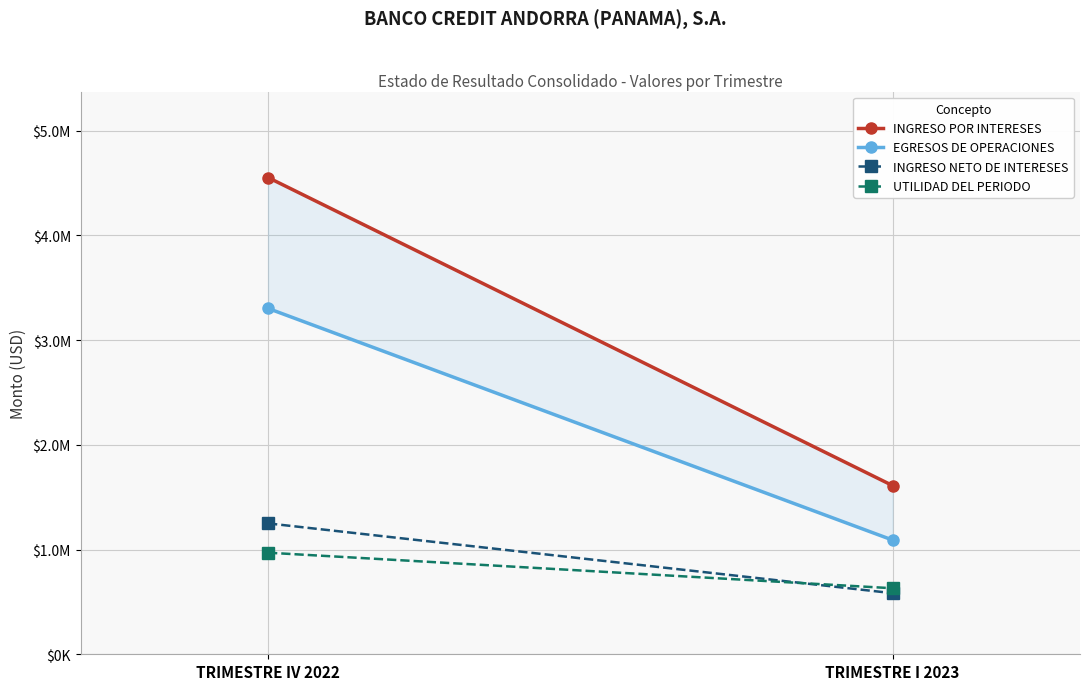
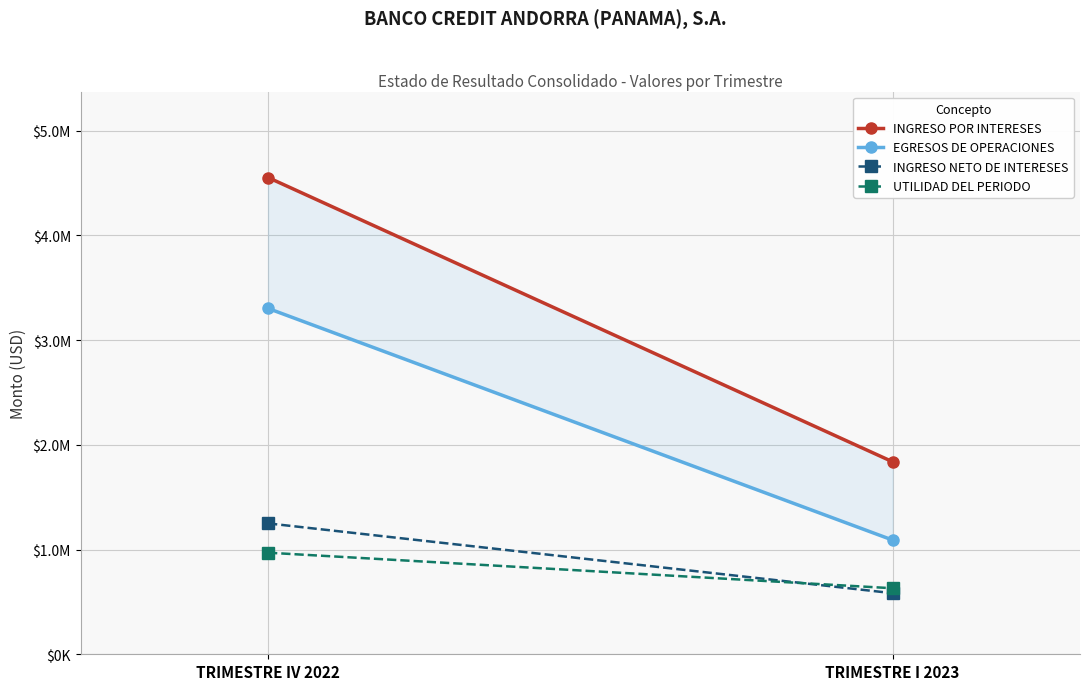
INGRESO POR INTERESES, TRIMESTRE I 2023: $1610000 -> $1840000
